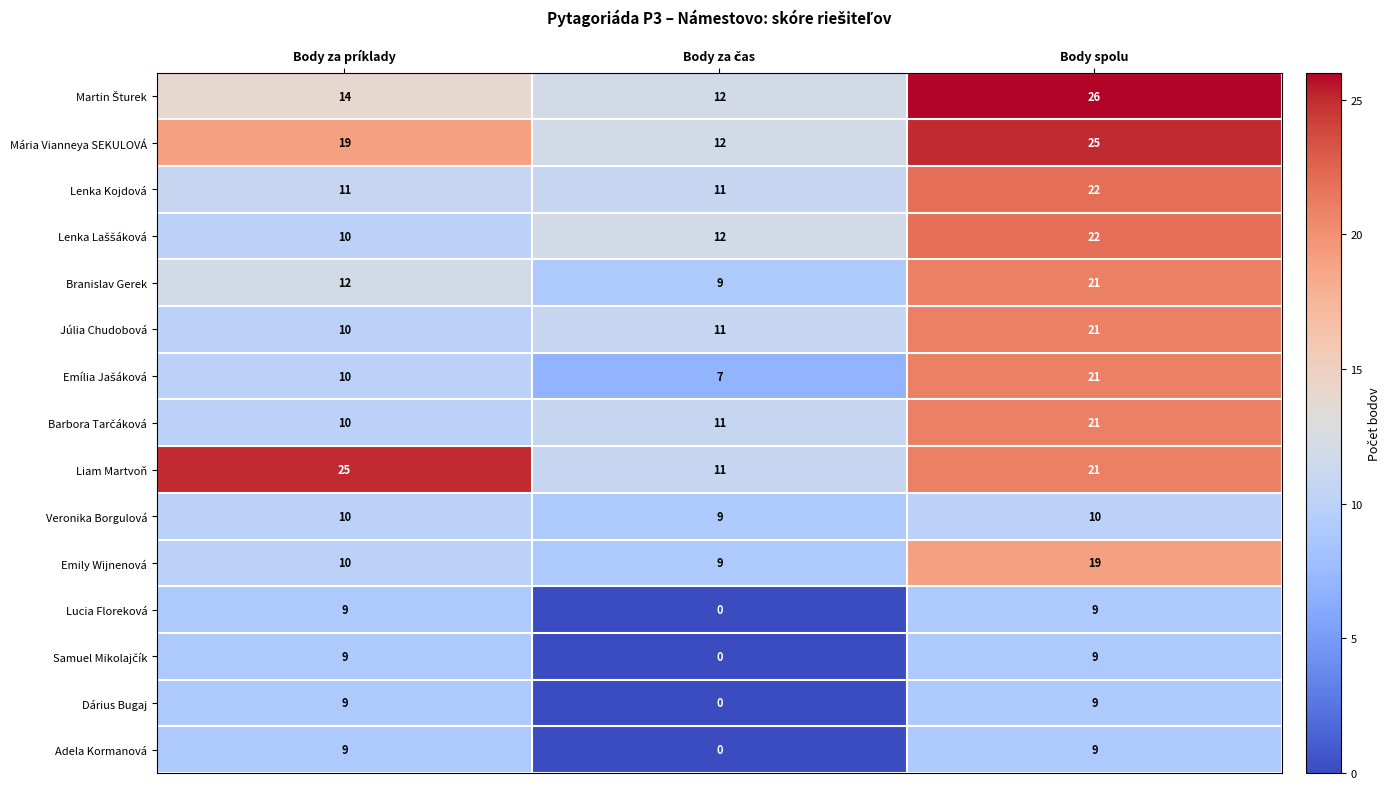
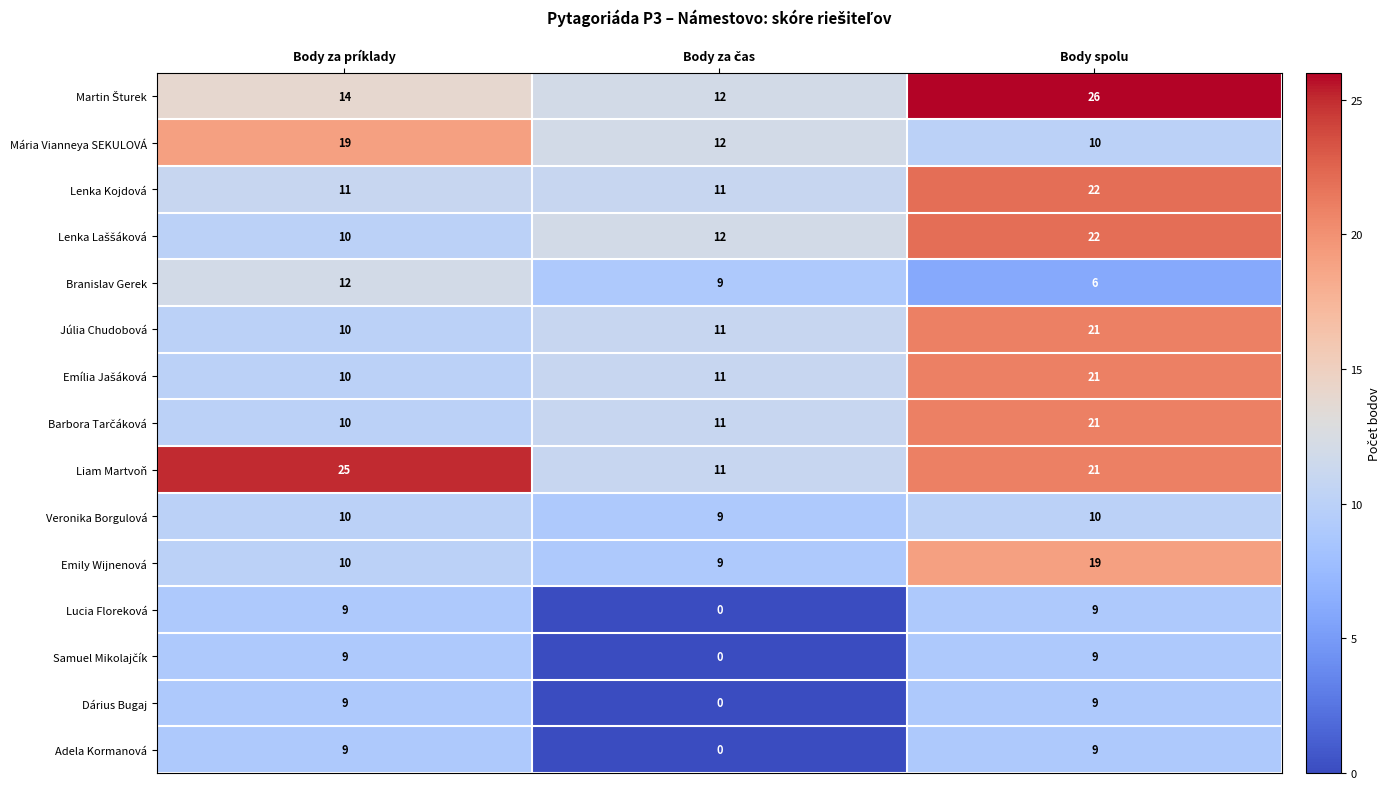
Mária Vianneya SEKULOVÁ, Body spolu: 25 -> 10
Branislav Gerek, Body spolu: 21 -> 6
Emília Jašáková, Body za čas: 7 -> 11
